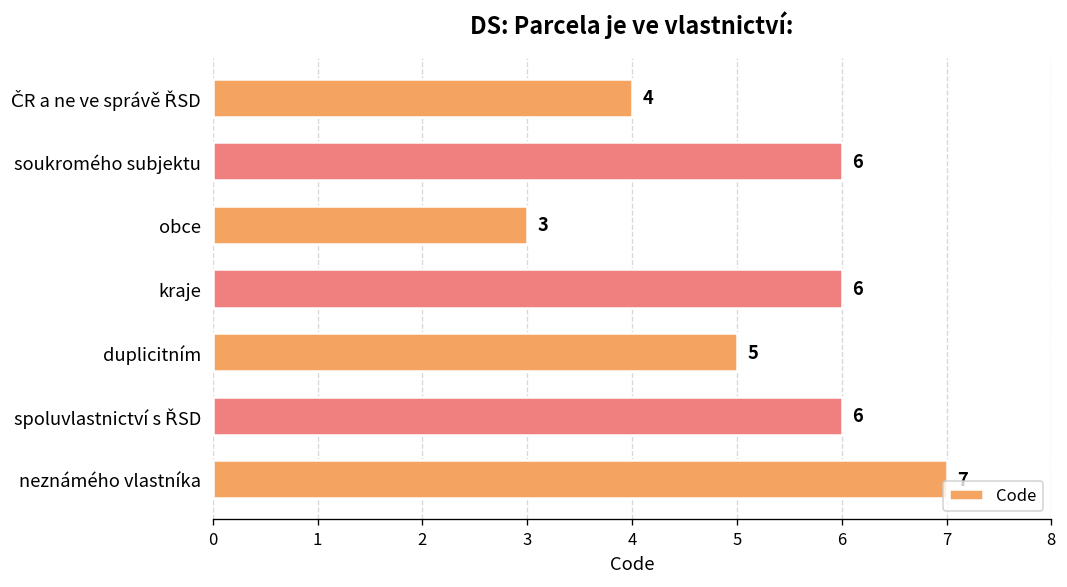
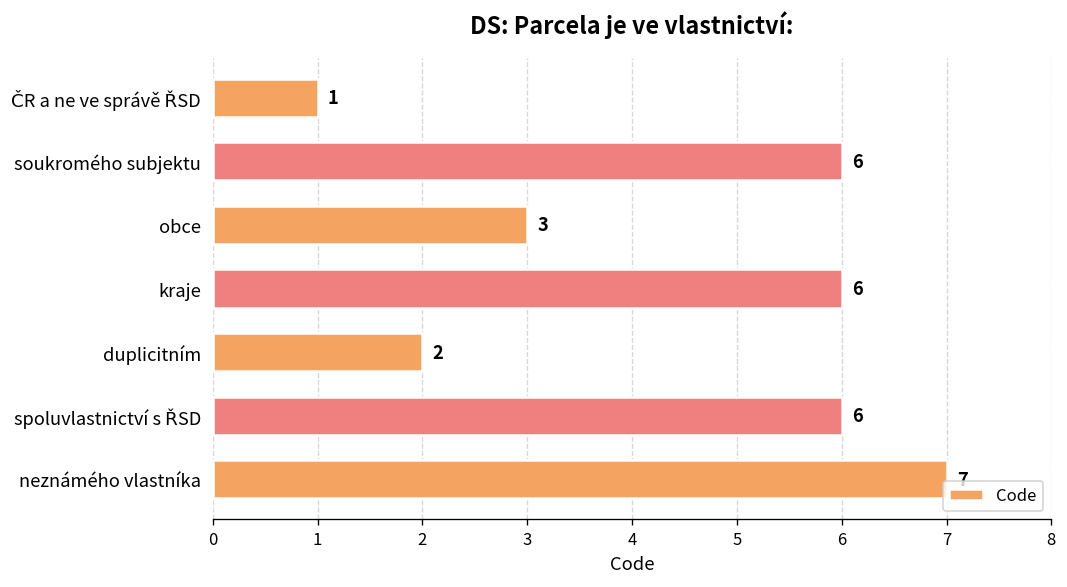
ČR a ne ve správě ŘSD: 4 -> 1
duplicitním: 5 -> 2
